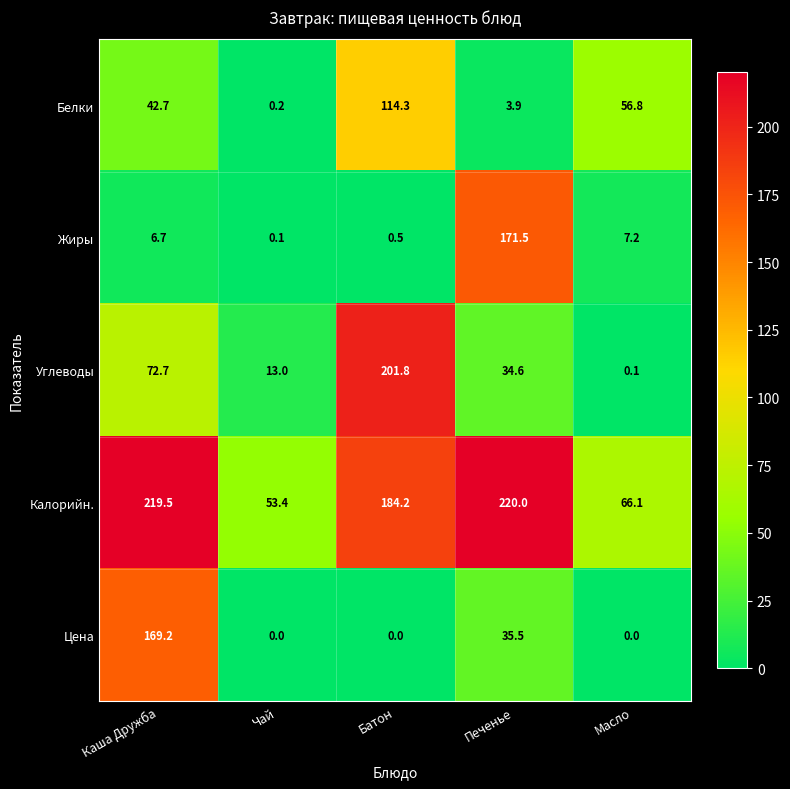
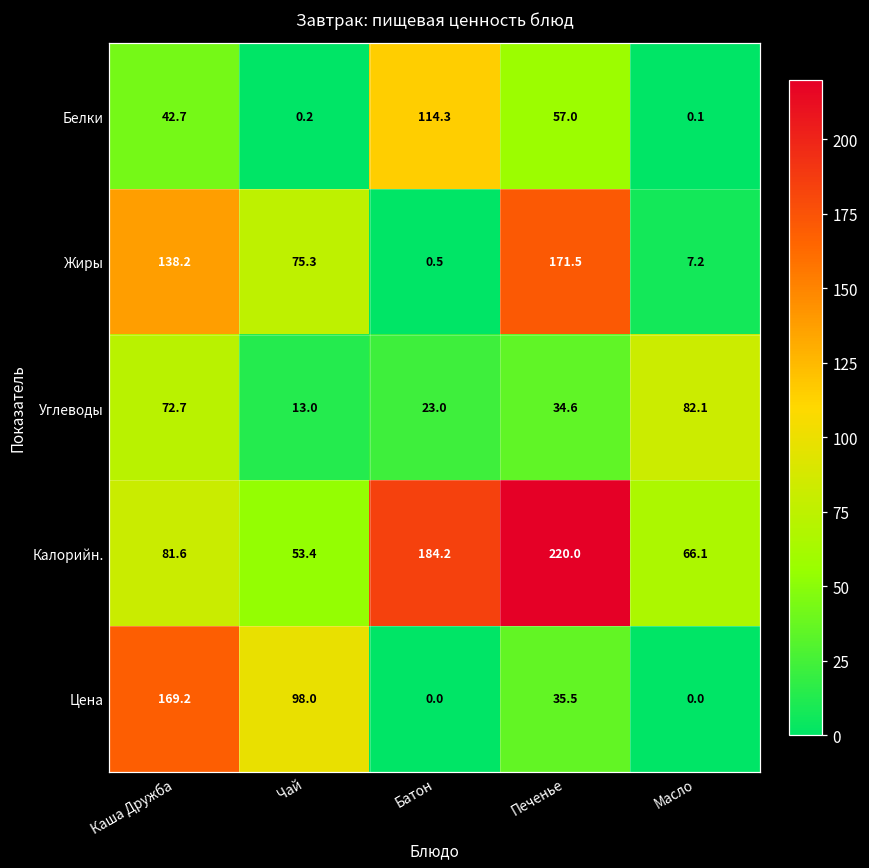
Белки, Печенье: 3.9 -> 57.0
Белки, Масло: 56.8 -> 0.1
Жиры, Каша Дружба: 6.7 -> 138.2
Жиры, Чай: 0.1 -> 75.3
Углеводы, Батон: 201.8 -> 23.0
Углеводы, Масло: 0.1 -> 82.1
Калорийн., Каша Дружба: 219.5 -> 81.6
Цена, Чай: 0.0 -> 98.0
